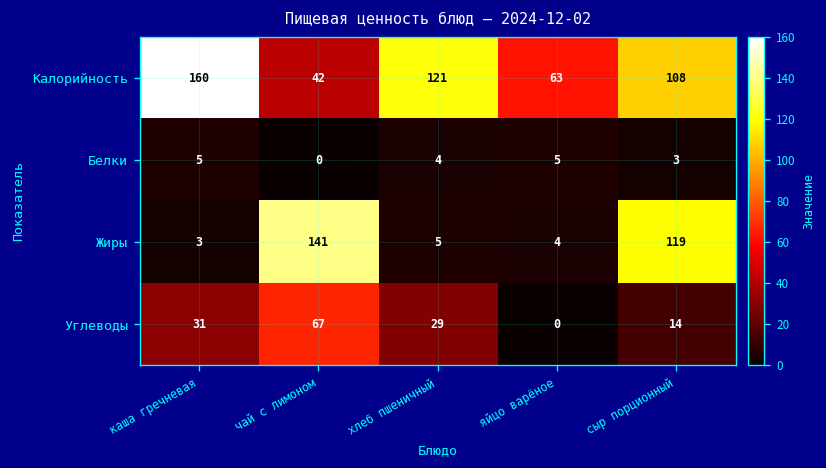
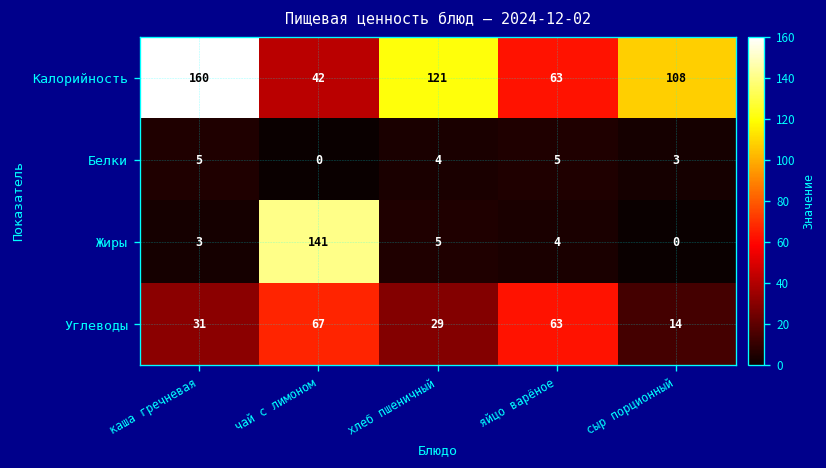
Жиры, сыр порционный: 119 -> 0
Углеводы, яйцо варёное: 0 -> 63
